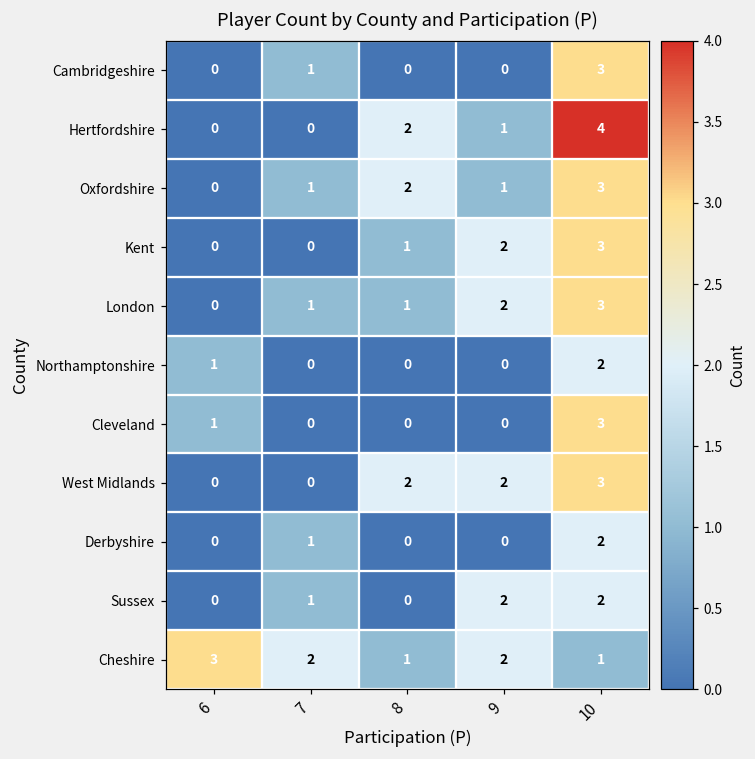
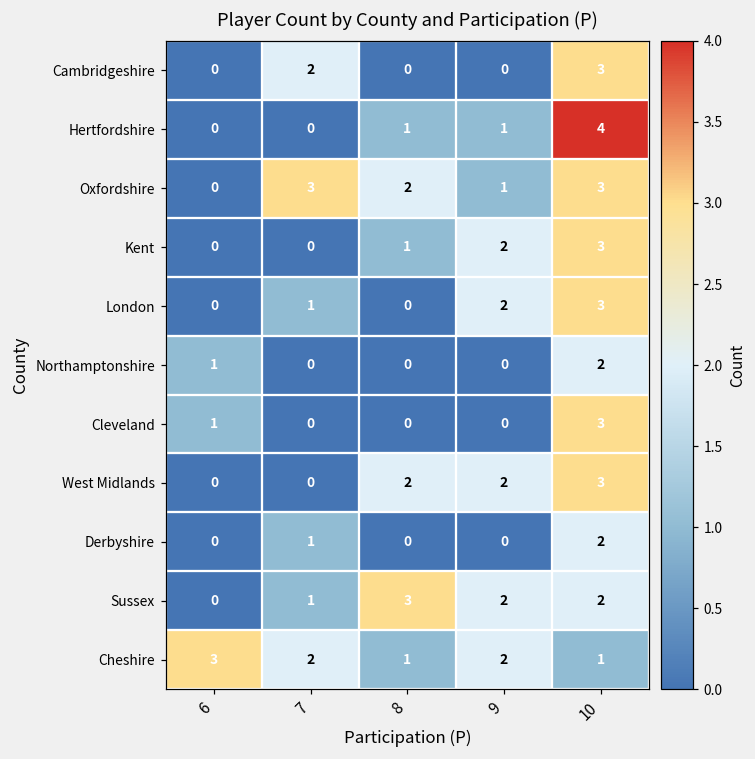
Cambridgeshire, 7: 1 -> 2
Hertfordshire, 8: 2 -> 1
Oxfordshire, 7: 1 -> 3
London, 8: 1 -> 0
Sussex, 8: 0 -> 3
